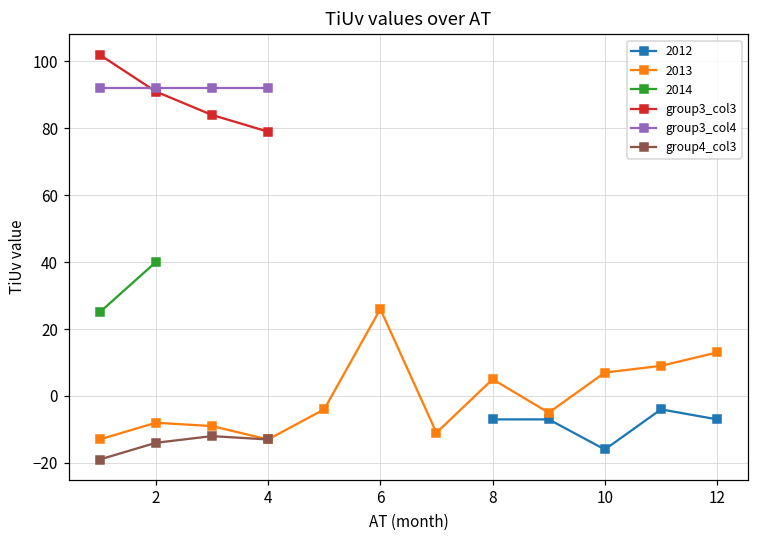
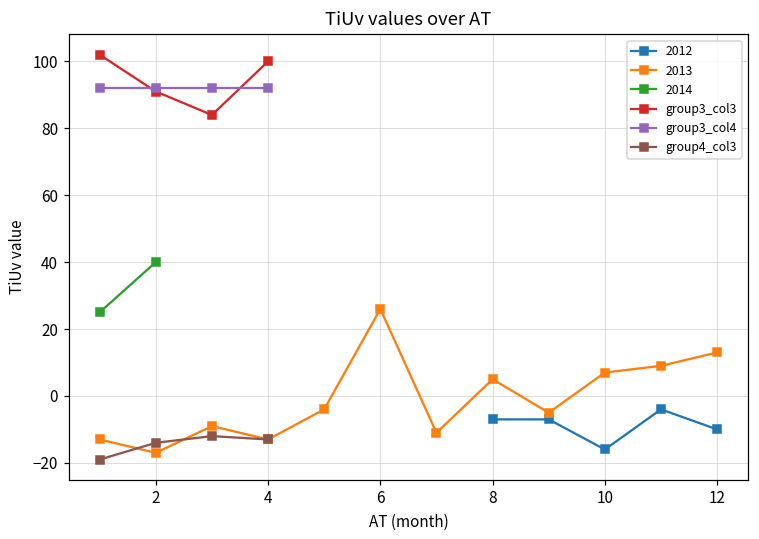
2013, 2: -8 -> -17
group3_col3, 4: 79 -> 100
2012, 12: -7 -> -10
